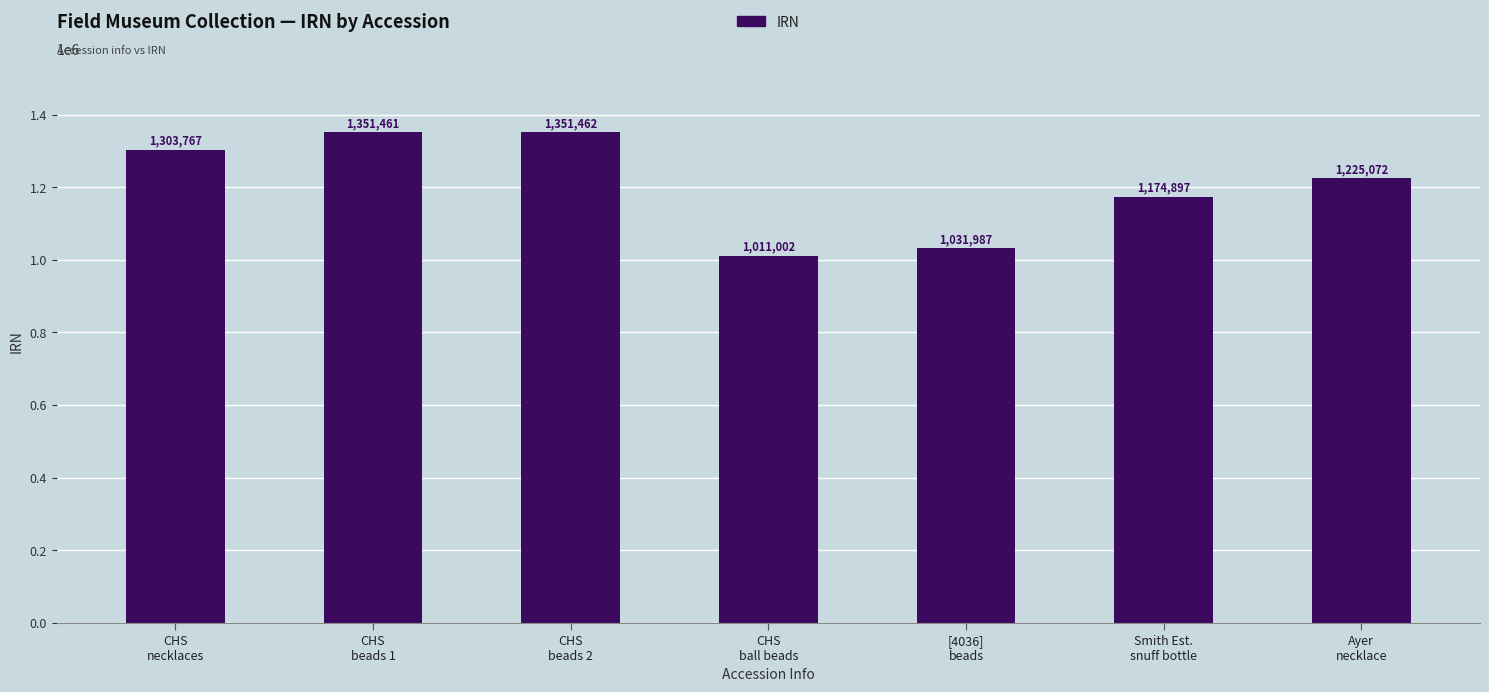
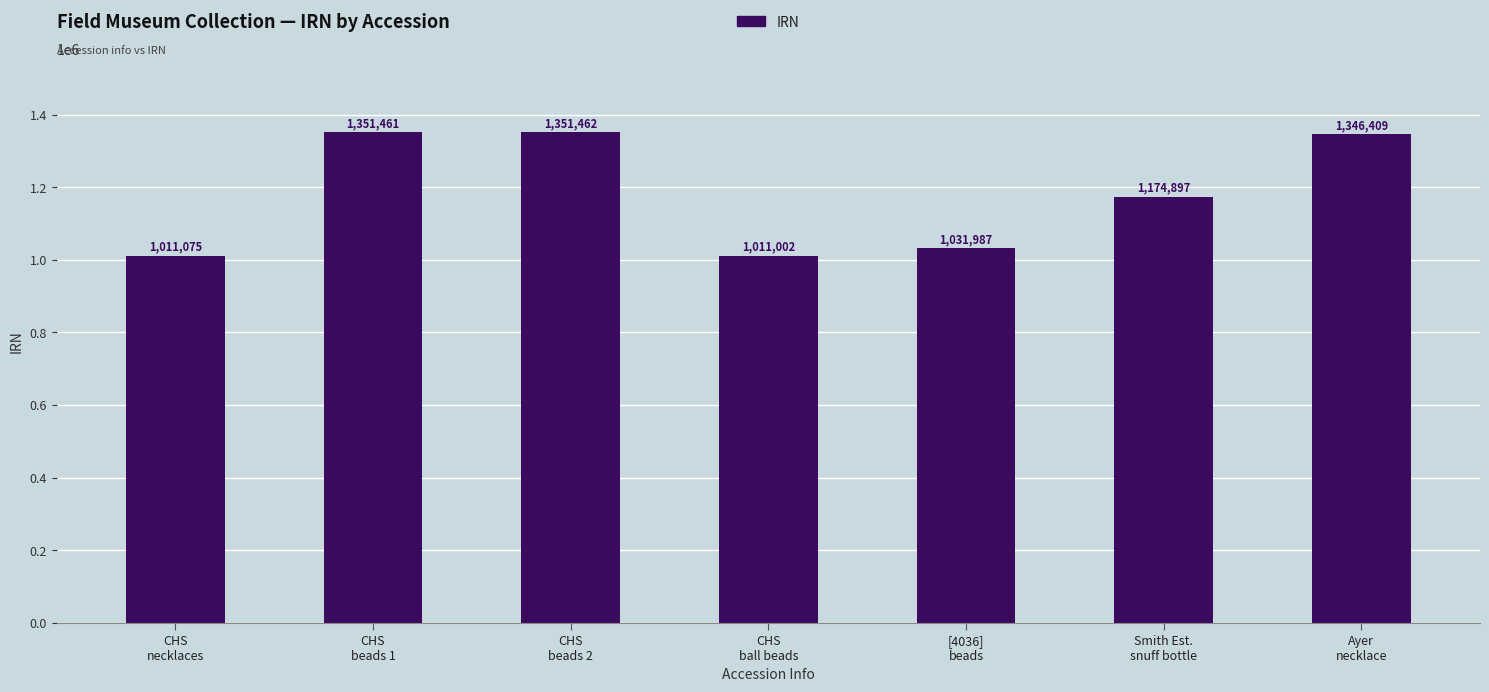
CHS necklaces: 1,303,767 -> 1,011,075
Ayer necklace: 1,225,072 -> 1,346,409
